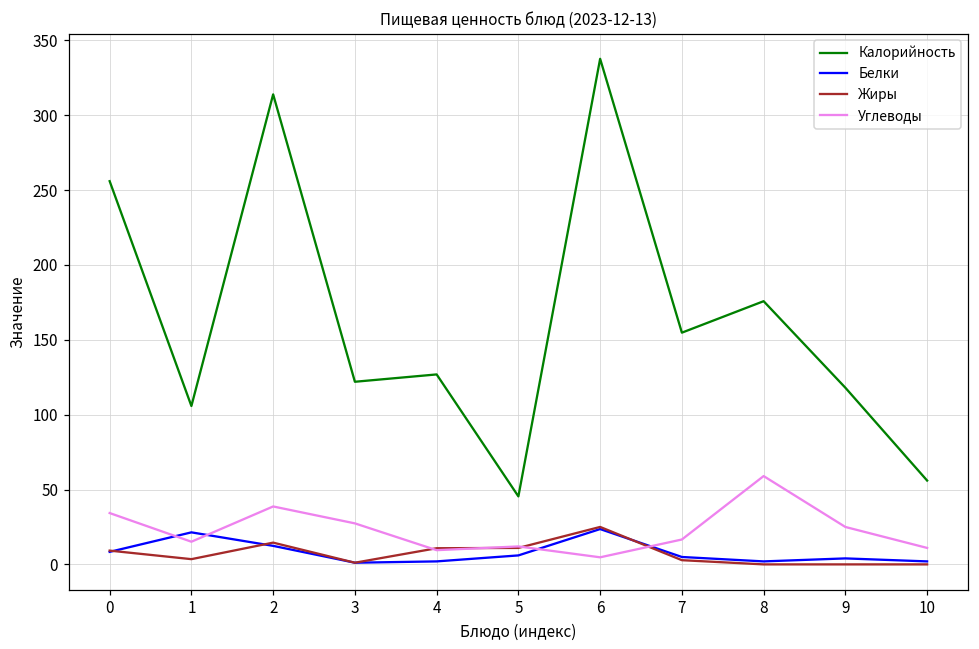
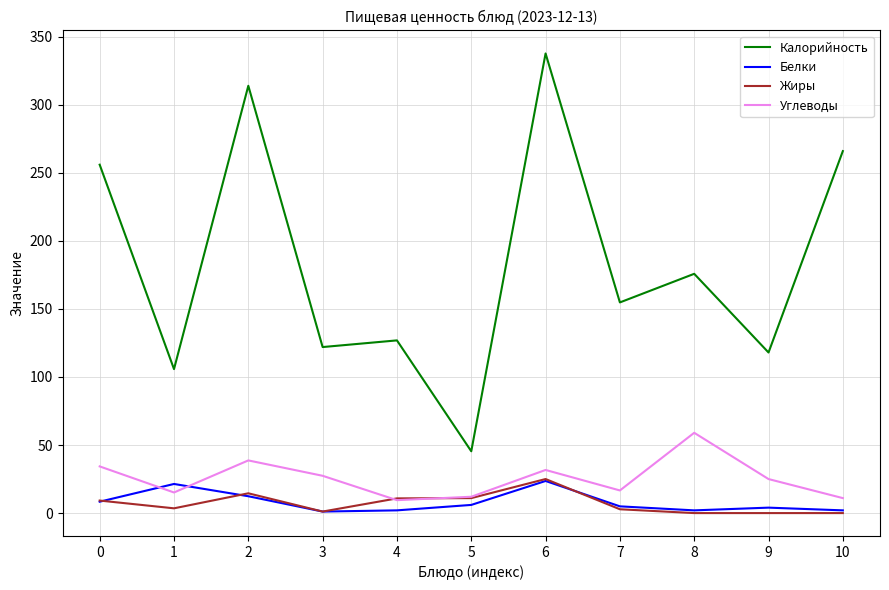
Углеводы, 6: 5 -> 32
Калорийность, 10: 56 -> 266
